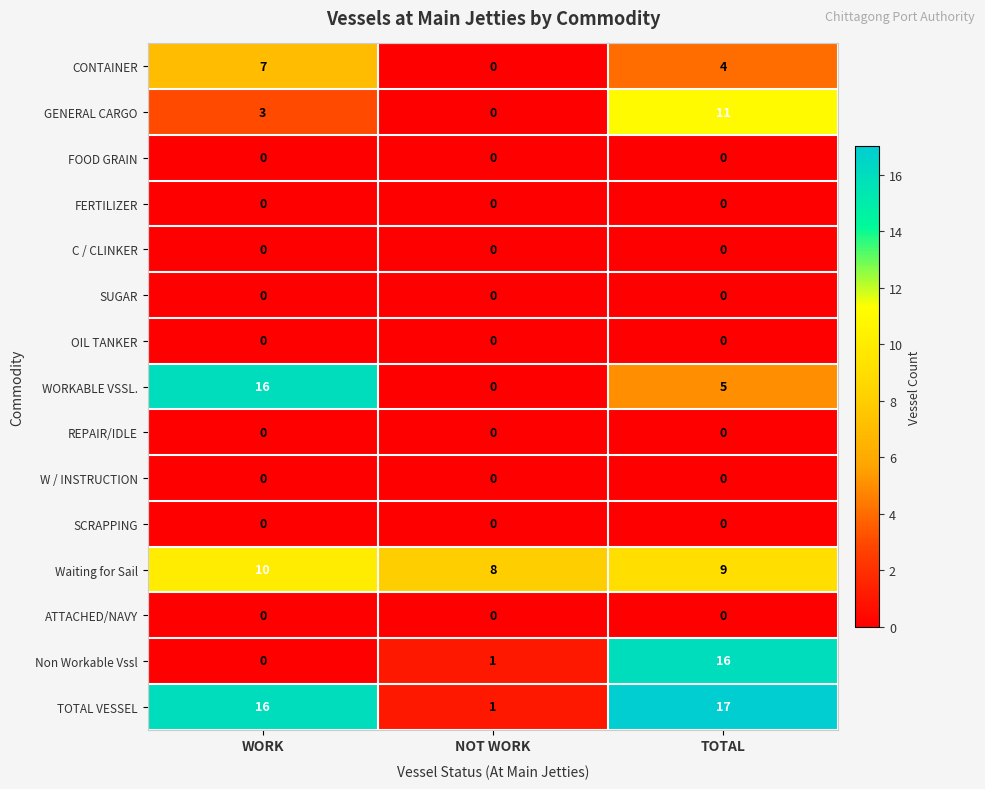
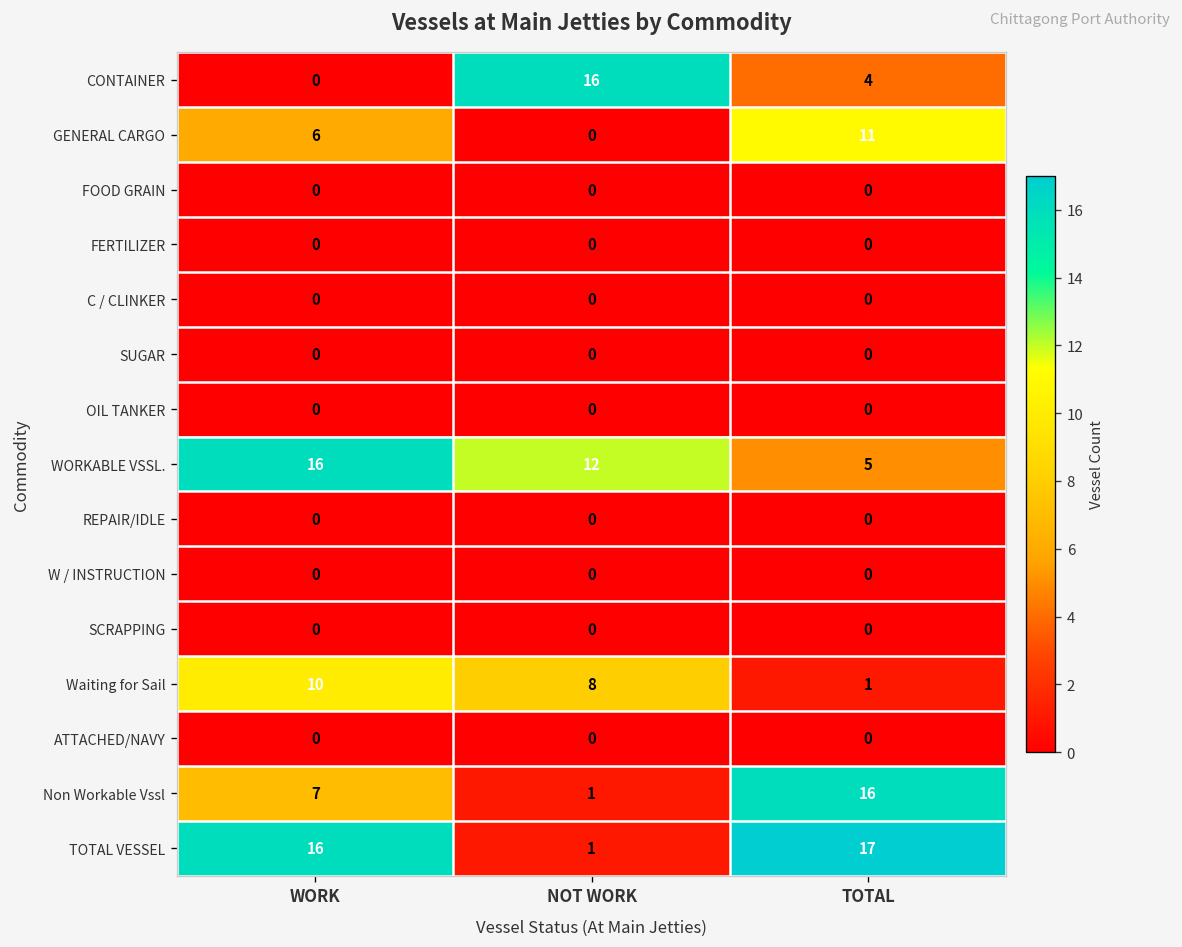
CONTAINER, WORK: 7 -> 0
CONTAINER, NOT WORK: 0 -> 16
GENERAL CARGO, WORK: 3 -> 6
WORKABLE VSSL., NOT WORK: 0 -> 12
Waiting for Sail, TOTAL: 9 -> 1
Non Workable Vssl, WORK: 0 -> 7
